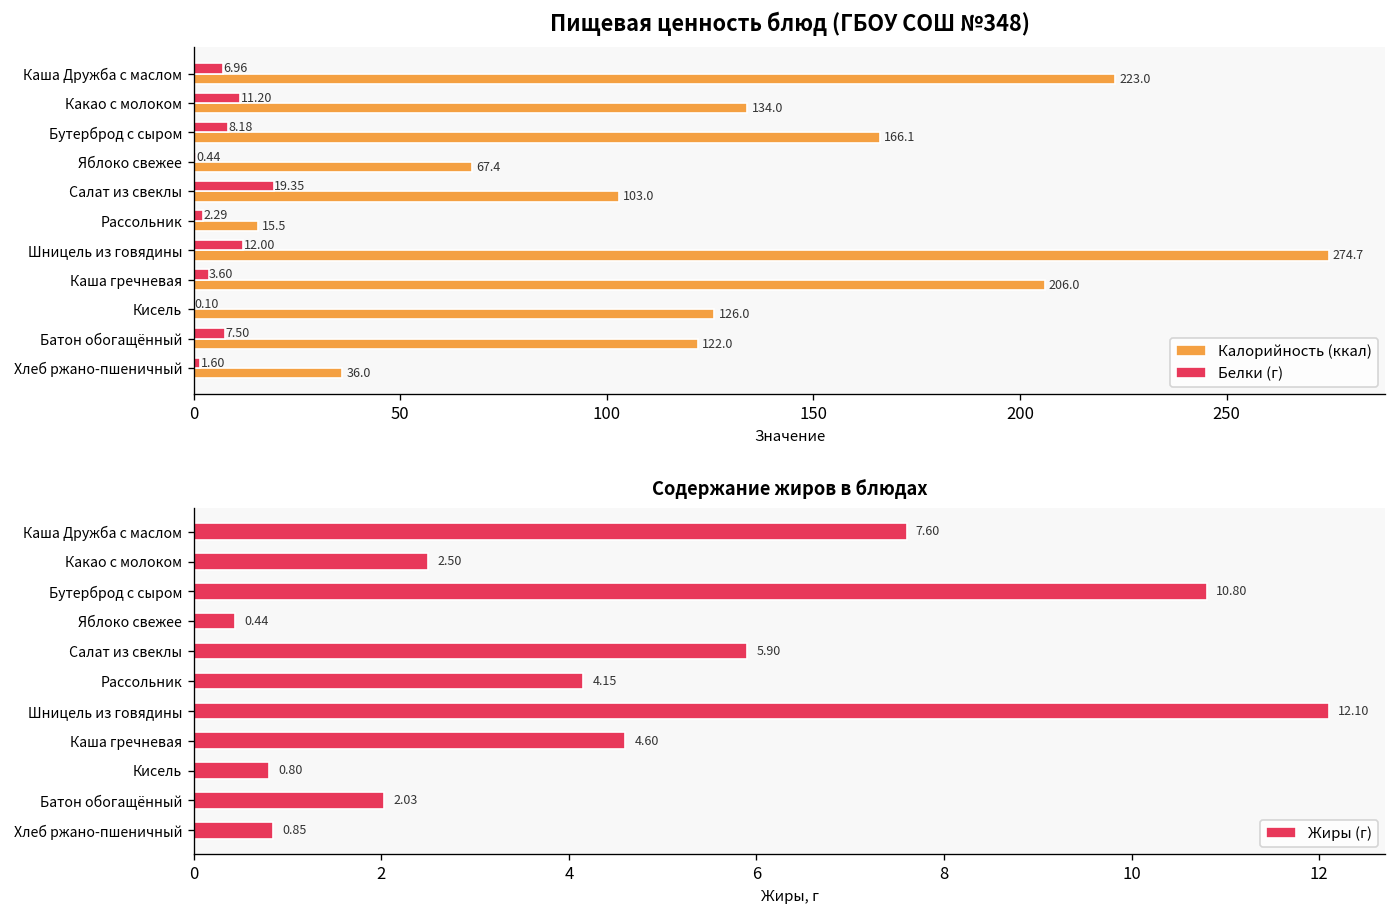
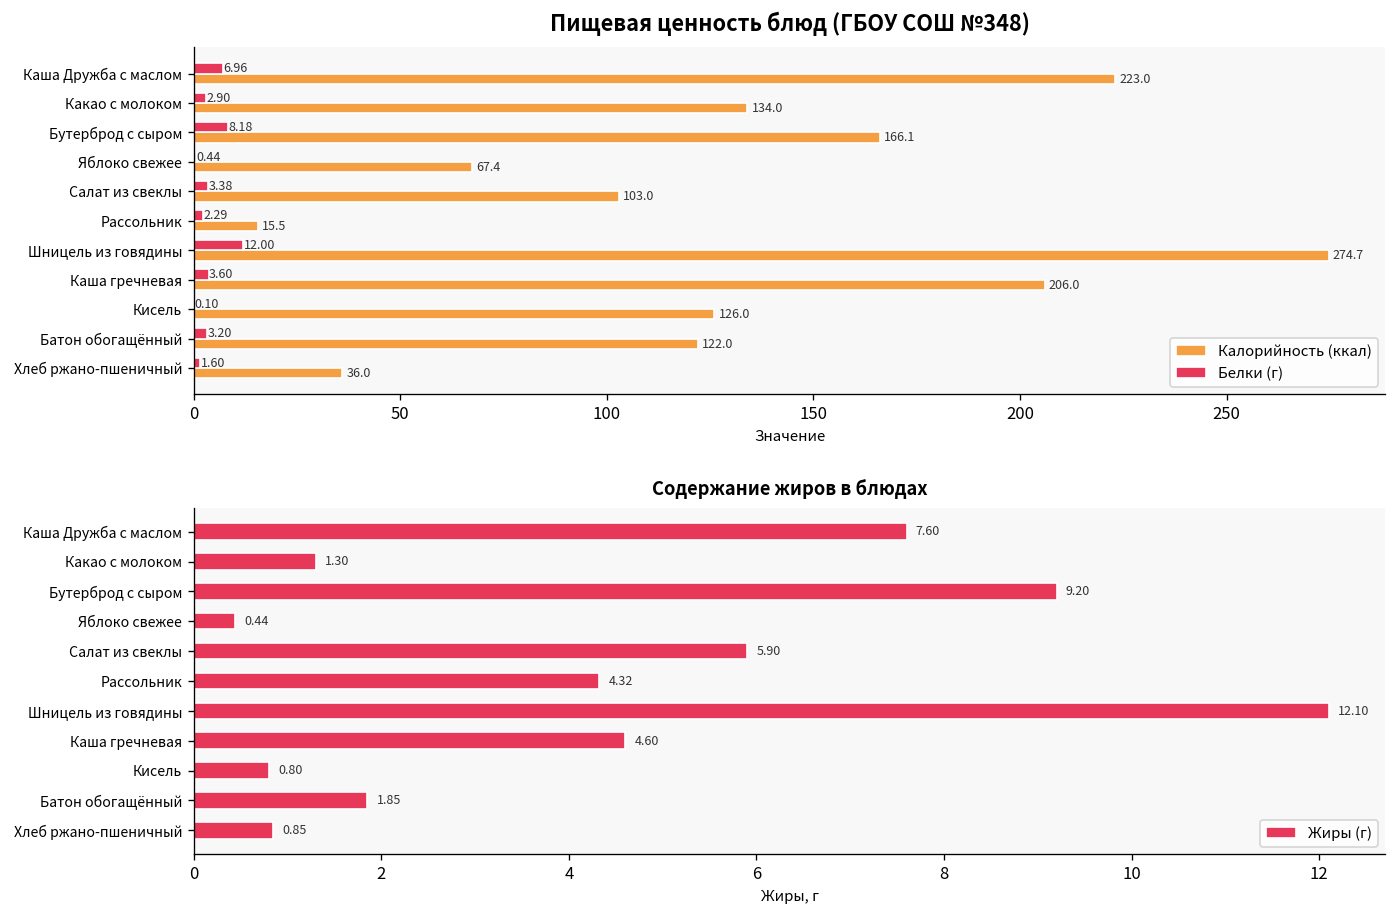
Пищевая ценность блюд (ГБОУ СОШ №348), Белки (г), Какао с молоком: 11.20 -> 2.90
Пищевая ценность блюд (ГБОУ СОШ №348), Белки (г), Салат из свеклы: 19.35 -> 3.38
Пищевая ценность блюд (ГБОУ СОШ №348), Белки (г), Батон обогащённый: 7.50 -> 3.20
Содержание жиров в блюдах, Какао с молоком: 2.50 -> 1.30
Содержание жиров в блюдах, Бутерброд с сыром: 10.80 -> 9.20
Содержание жиров в блюдах, Рассольник: 4.15 -> 4.32
Содержание жиров в блюдах, Батон обогащённый: 2.03 -> 1.85
